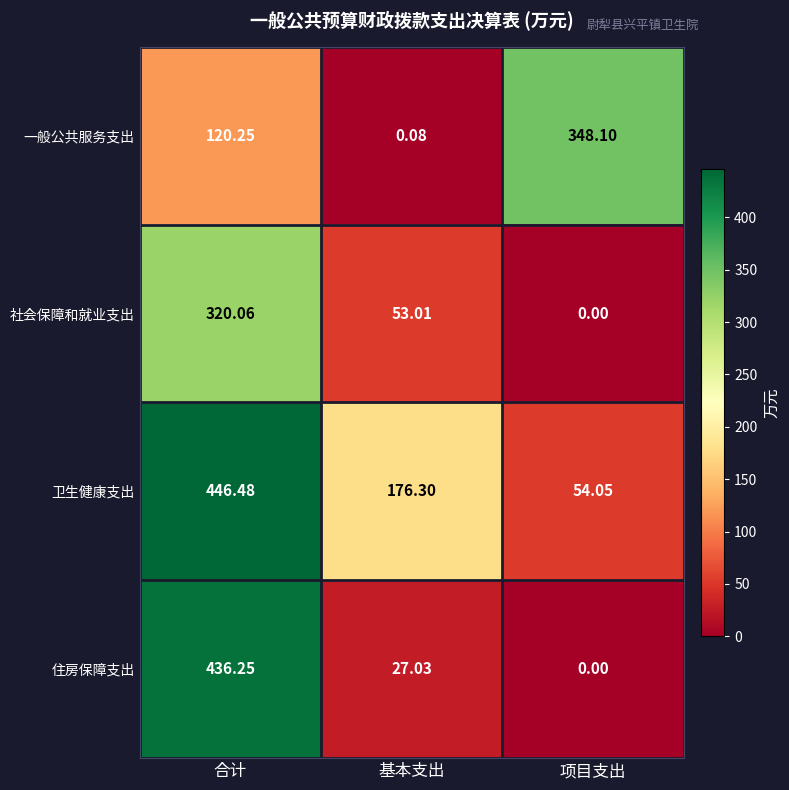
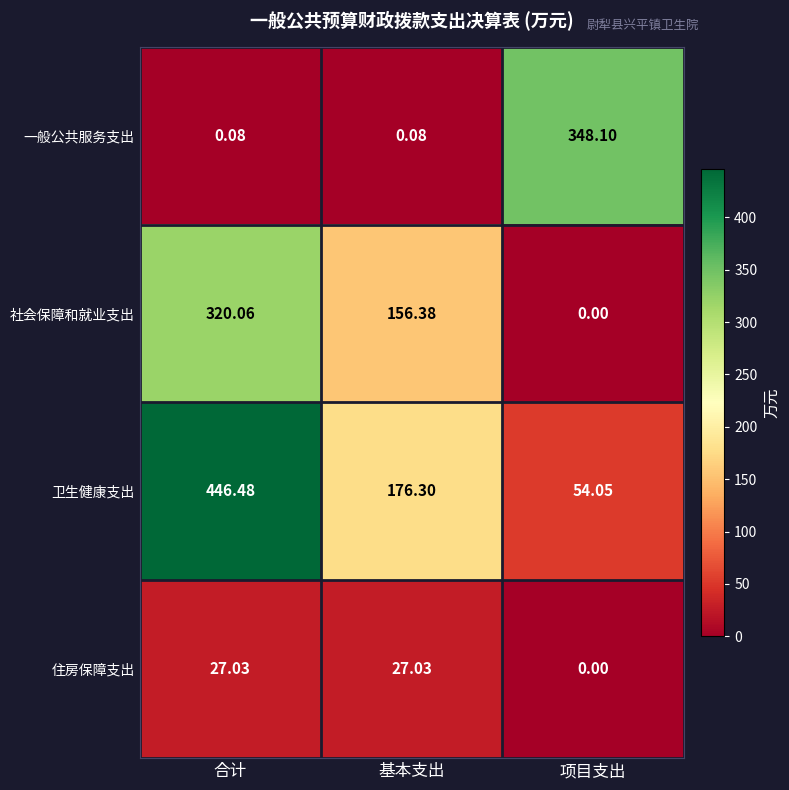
一般公共服务支出, 合计: 120.25 -> 0.08
社会保障和就业支出, 基本支出: 53.01 -> 156.38
住房保障支出, 合计: 436.25 -> 27.03
